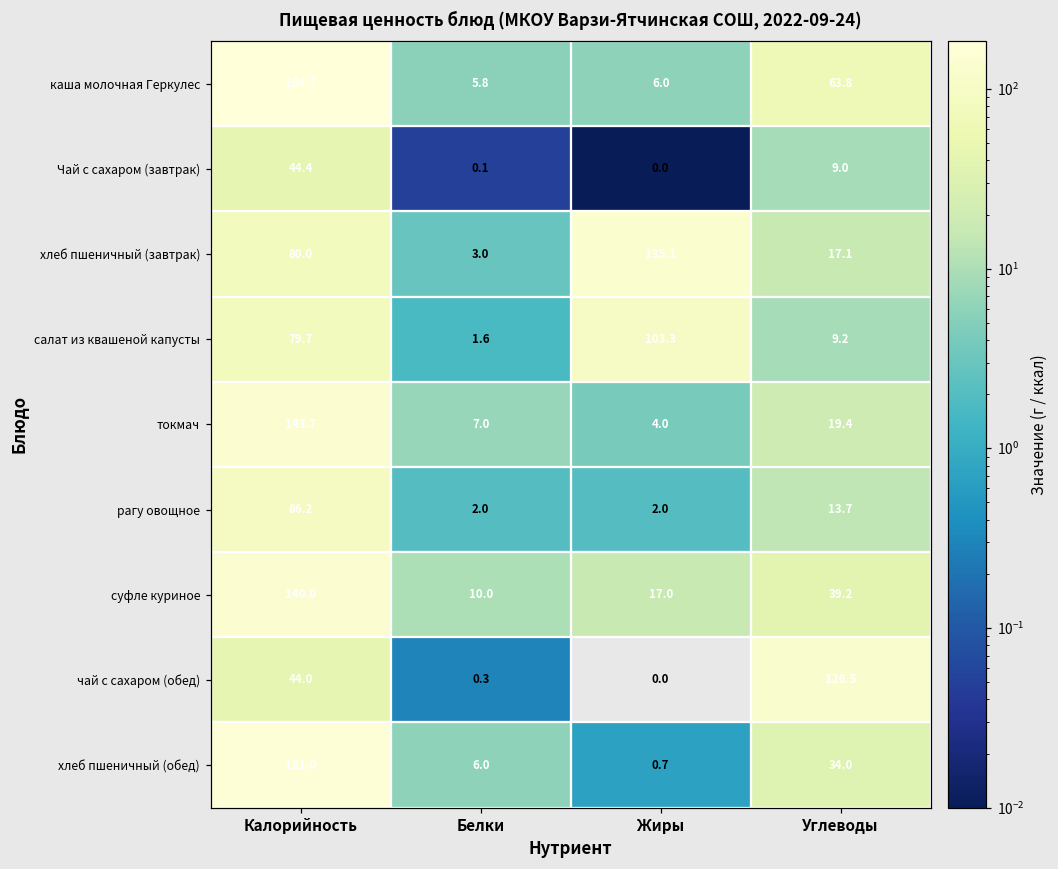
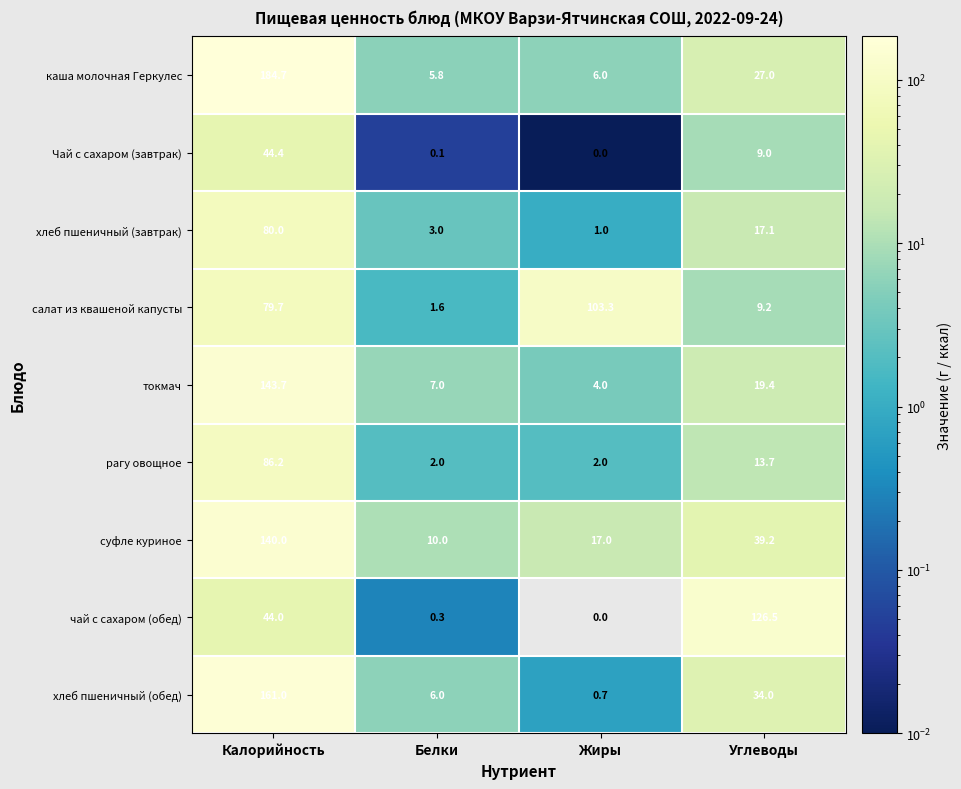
каша молочная Геркулес, Углеводы: 63.8 -> 27.0
хлеб пшеничный (завтрак), Жиры: 135.1 -> 1.0
